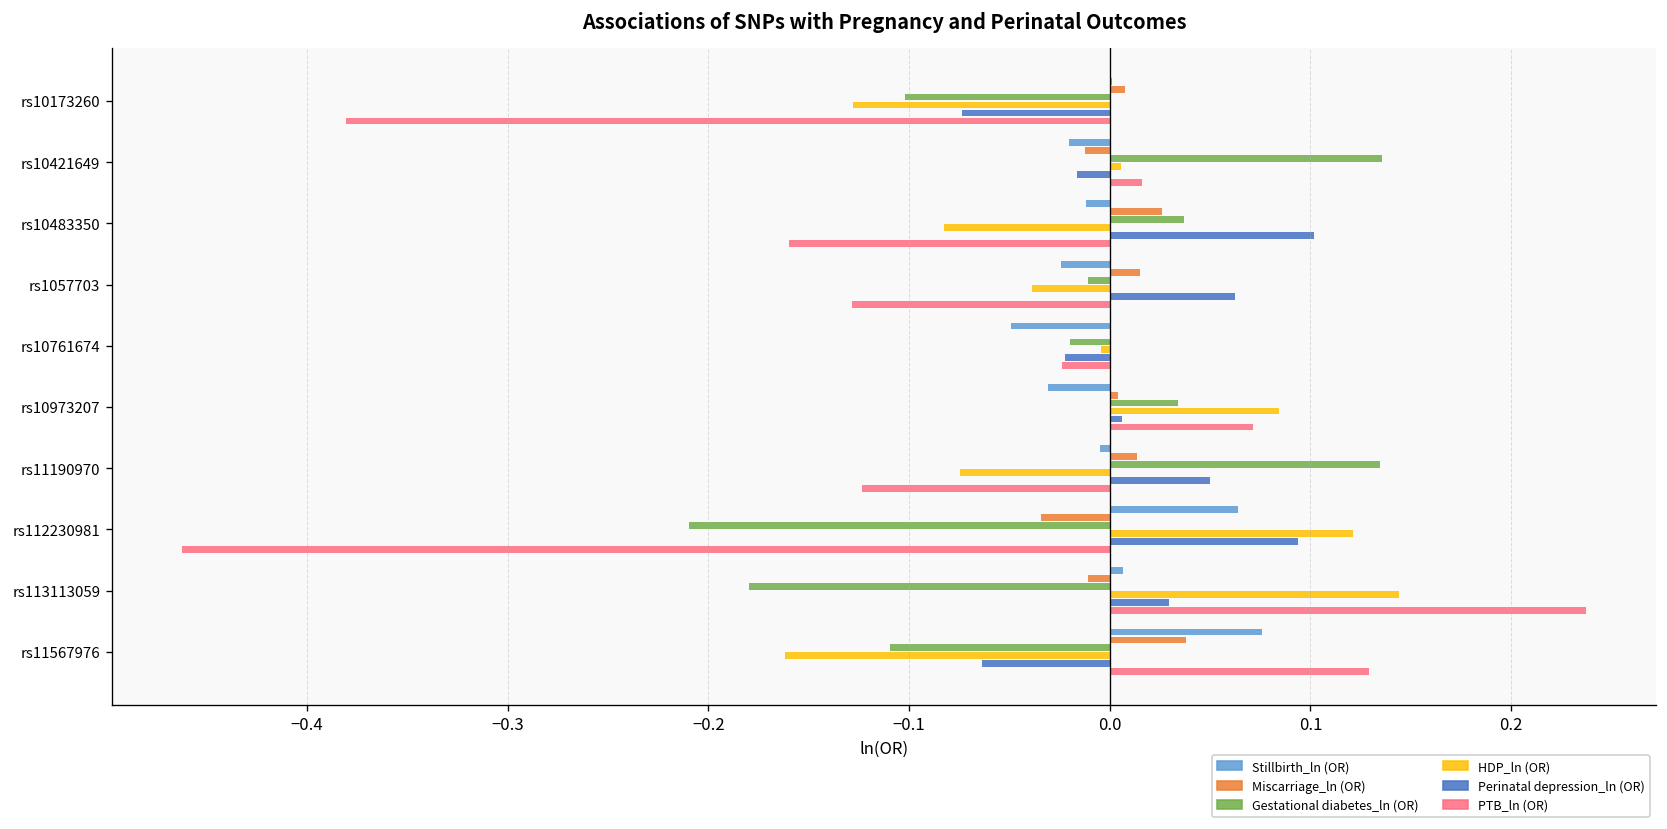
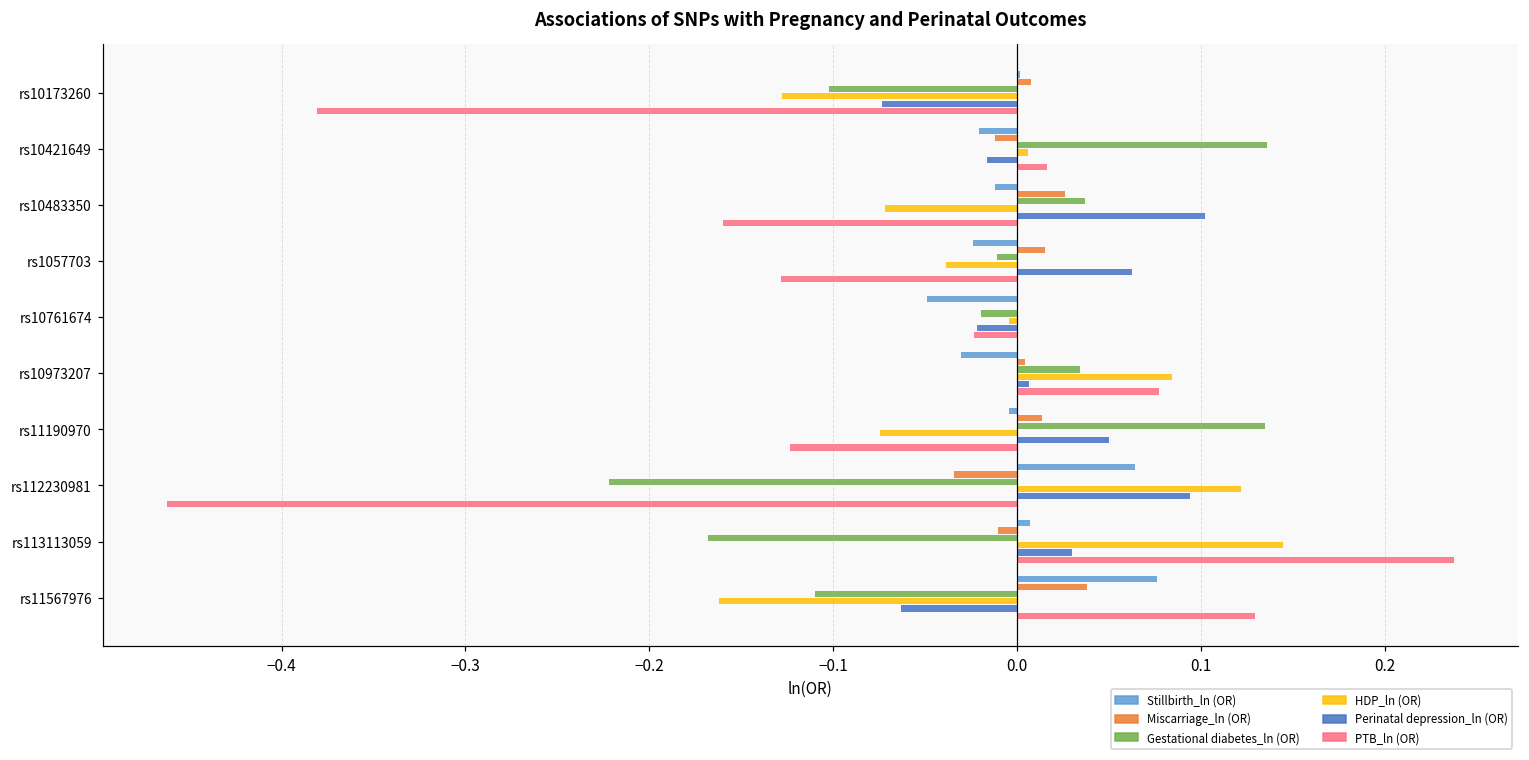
HDP_ln (OR), rs10483350: -0.082 -> -0.072
PTB_ln (OR), rs10973207: 0.071 -> 0.077
Gestational diabetes_ln (OR), rs112230981: -0.210 -> -0.222
Gestational diabetes_ln (OR), rs113113059: -0.180 -> -0.168
